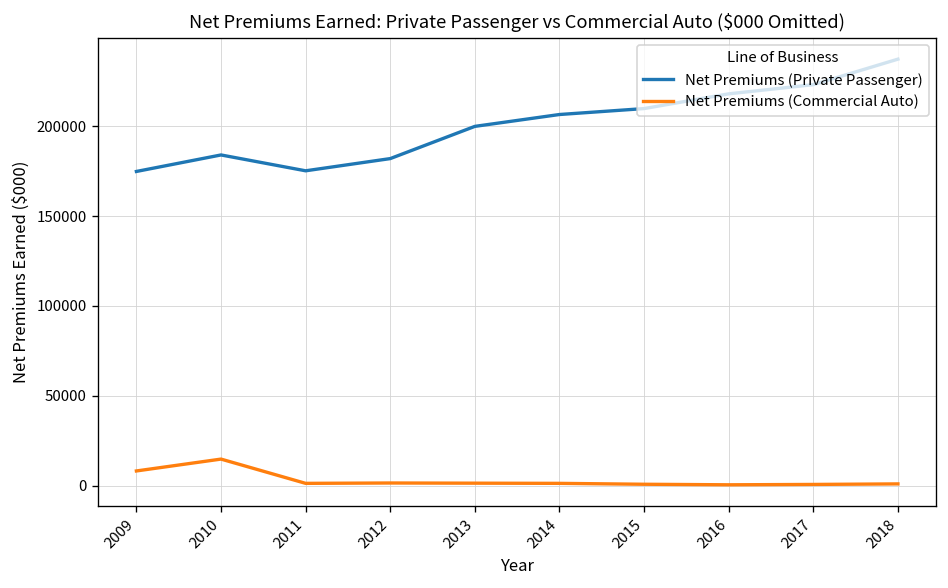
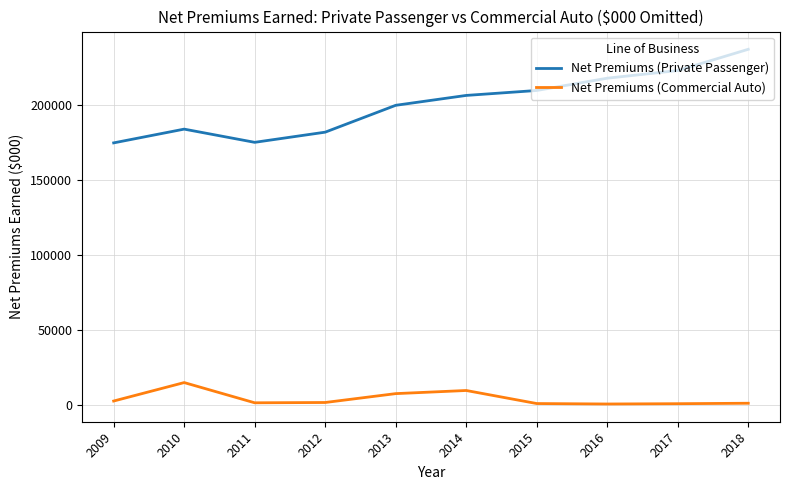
Net Premiums (Commercial Auto), 2009: 8000 -> 2000
Net Premiums (Commercial Auto), 2013: 1000 -> 7000
Net Premiums (Commercial Auto), 2014: 1000 -> 10000
